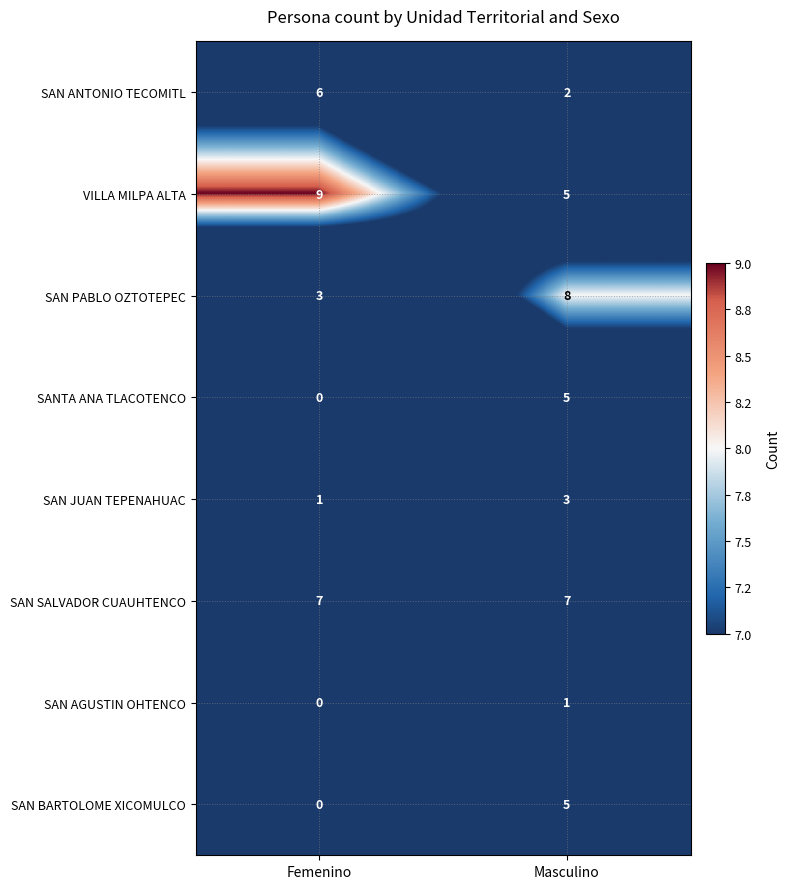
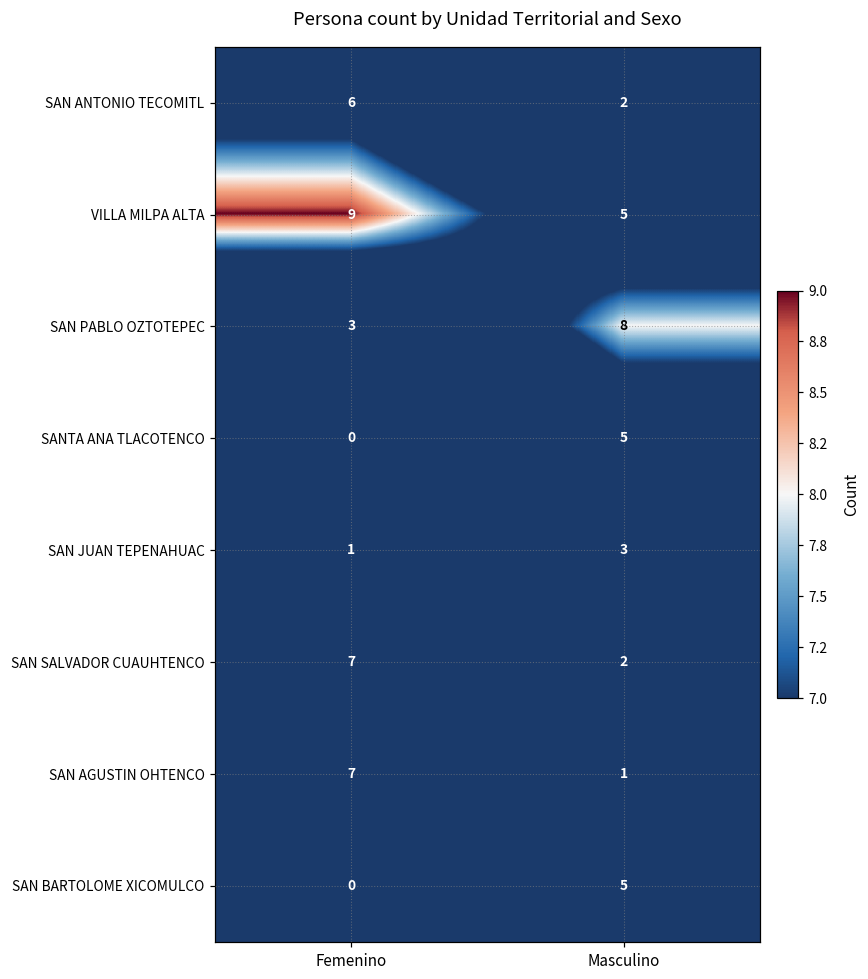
SAN SALVADOR CUAUHTENCO, Masculino: 7 -> 2
SAN AGUSTIN OHTENCO, Femenino: 0 -> 7
